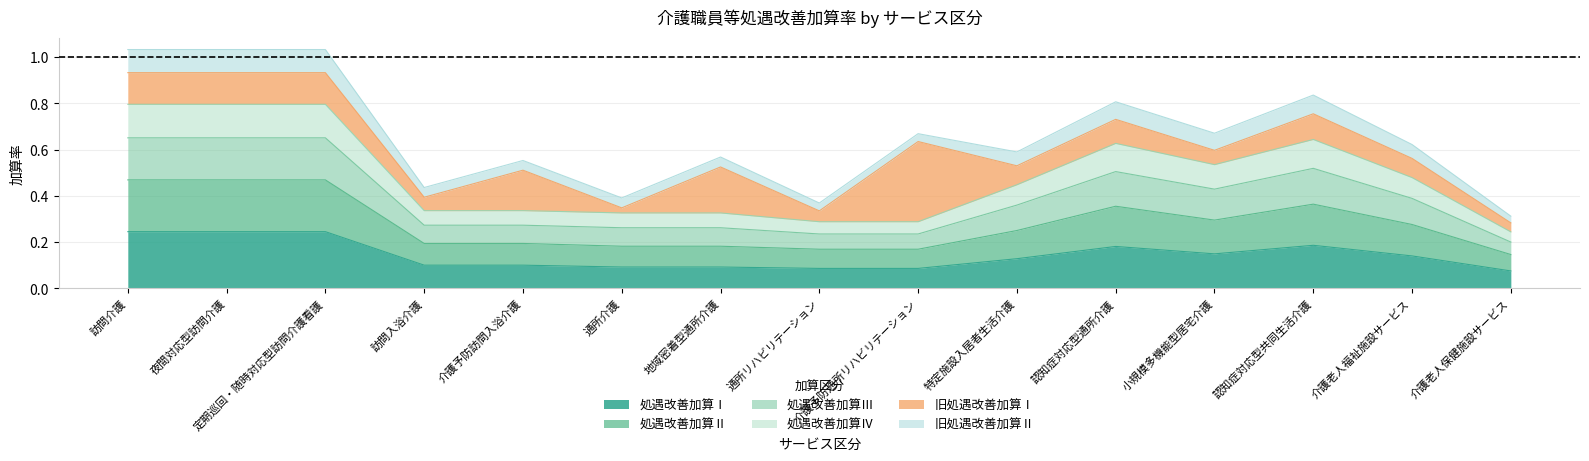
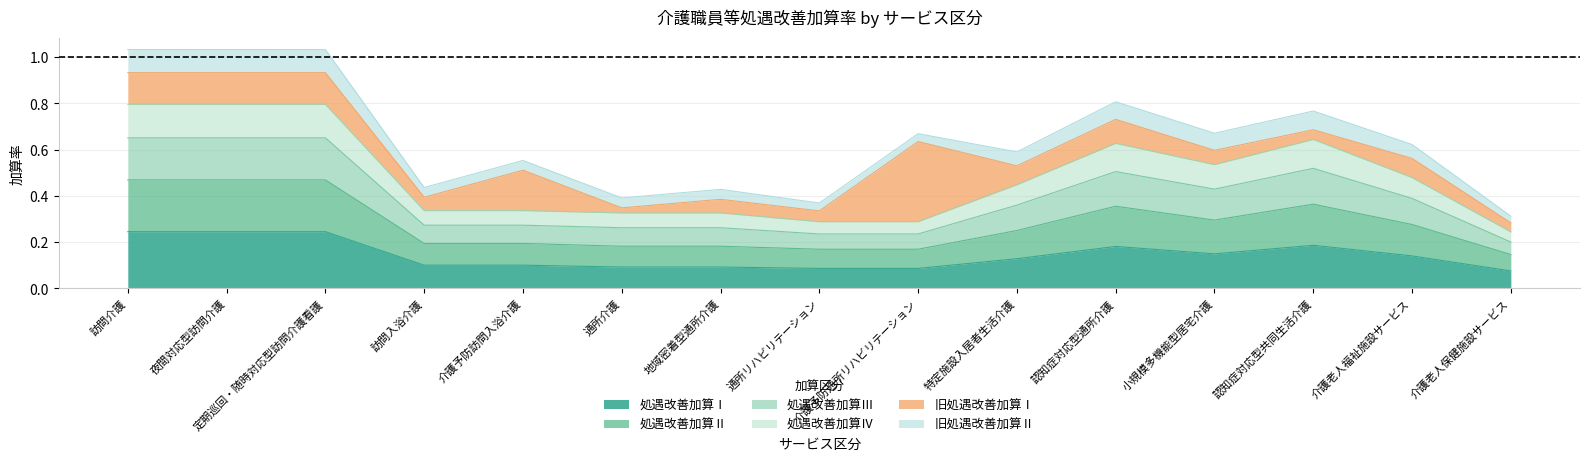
旧処遇改善加算Ⅰ, 地域密着型通所介護: 0.20 -> 0.06
旧処遇改善加算Ⅰ, 認知症対応型共同生活介護: 0.11 -> 0.04
